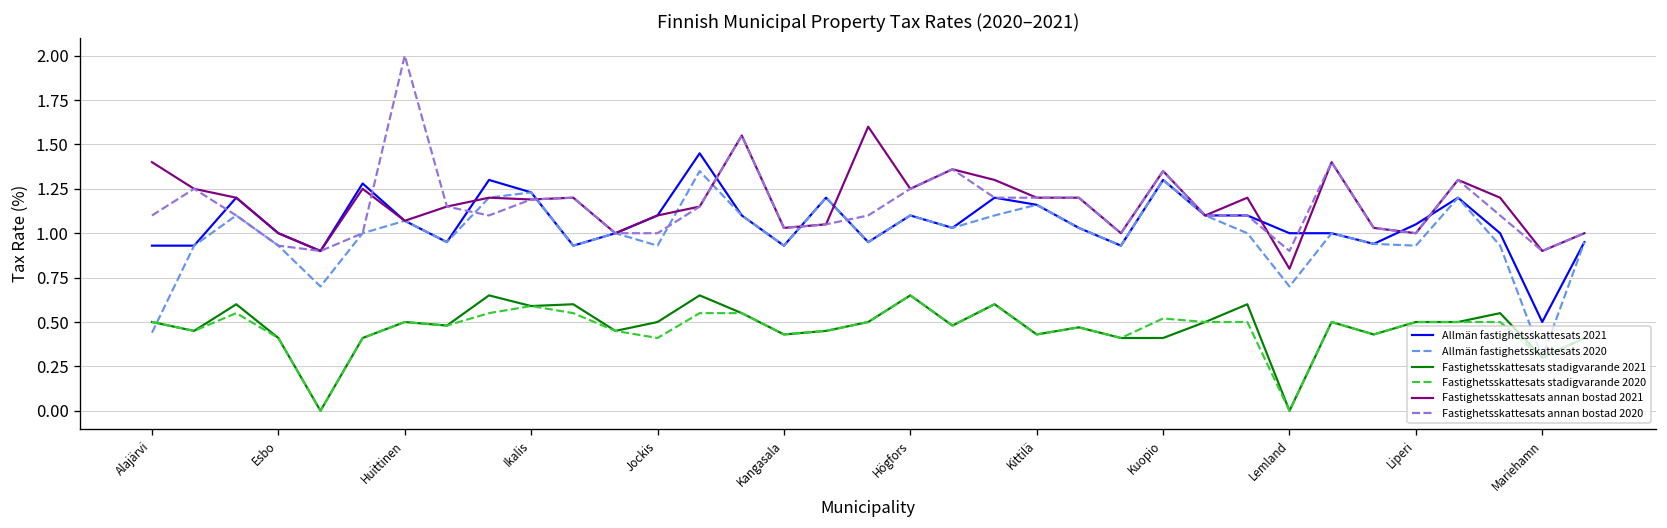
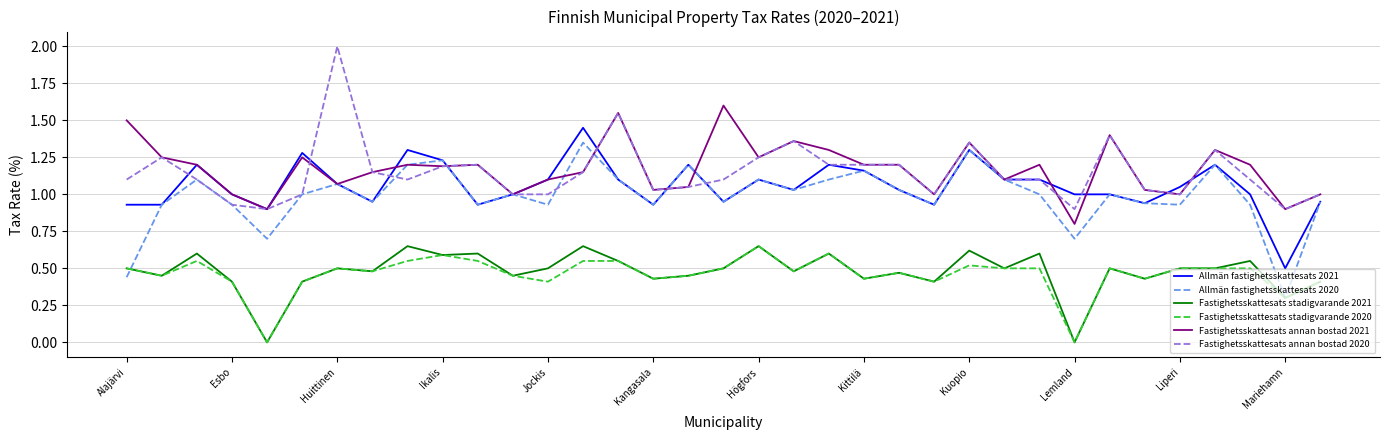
Fastighetsskattesats annan bostad 2021, Alajärvi: 1.4 -> 1.5
Fastighetsskattesats stadigvarande 2021, Kuopio: 0.41 -> 0.62
